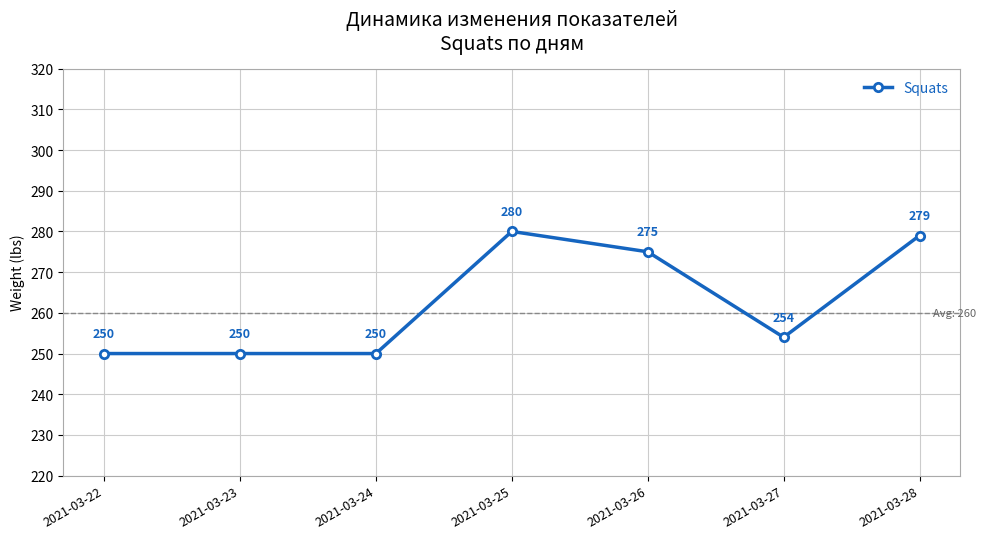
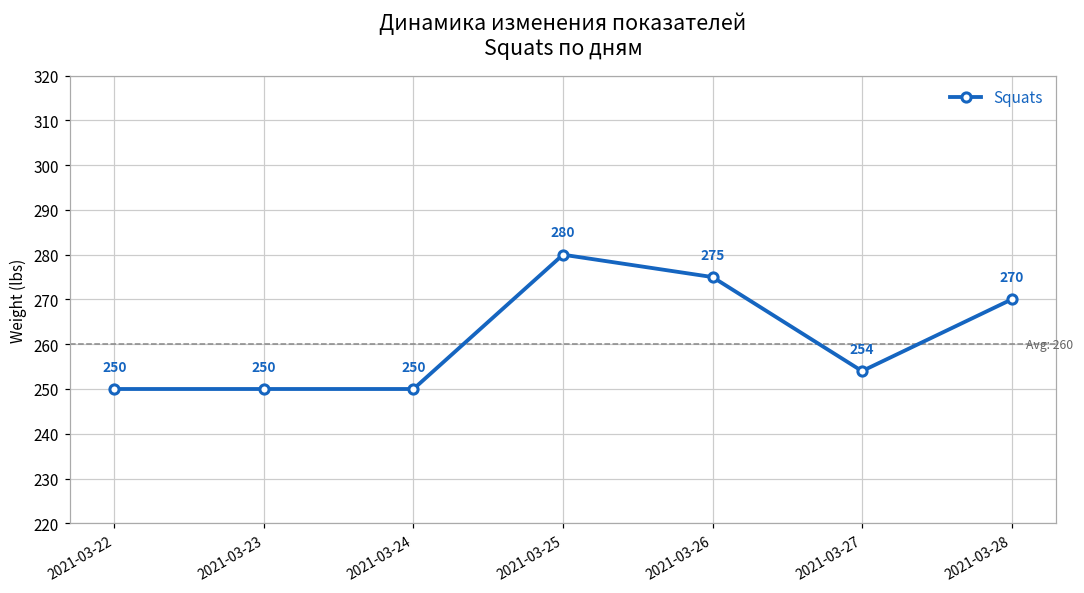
2021-03-28: 279 -> 270
